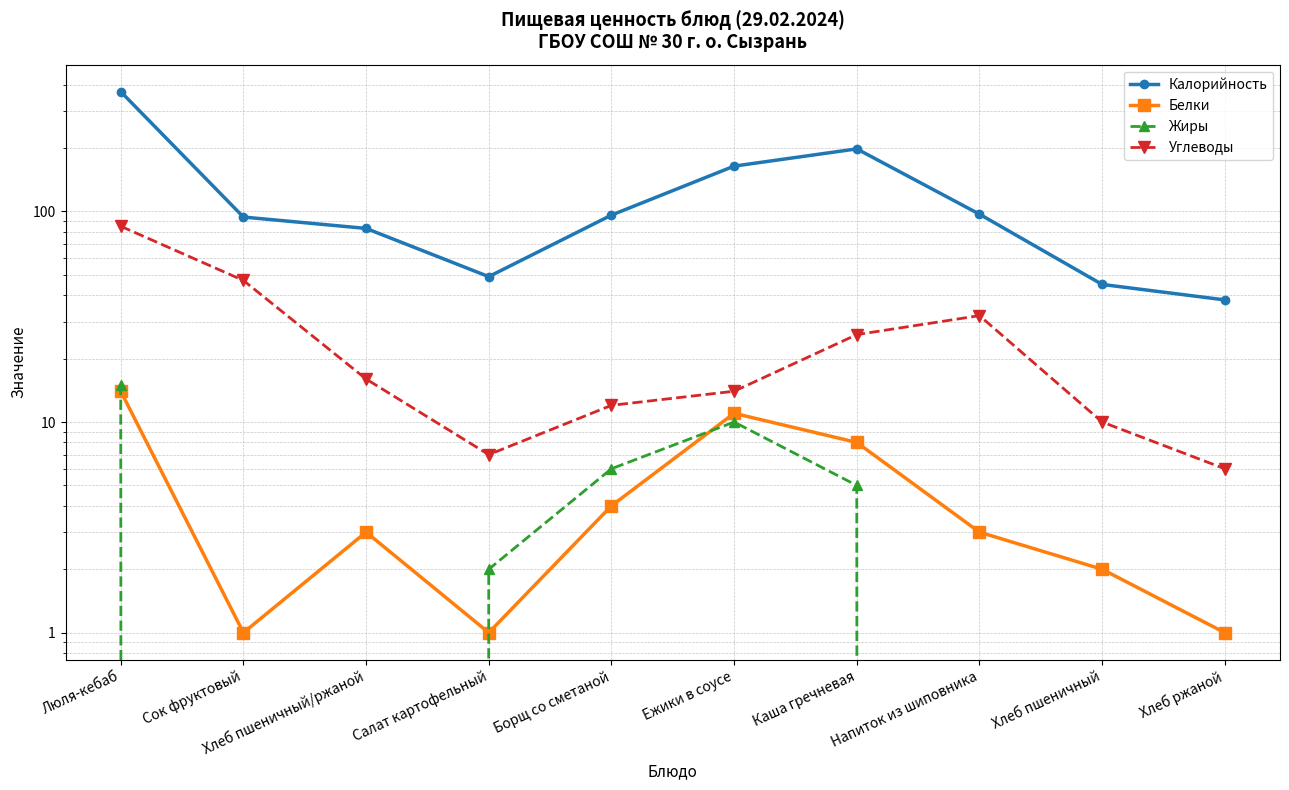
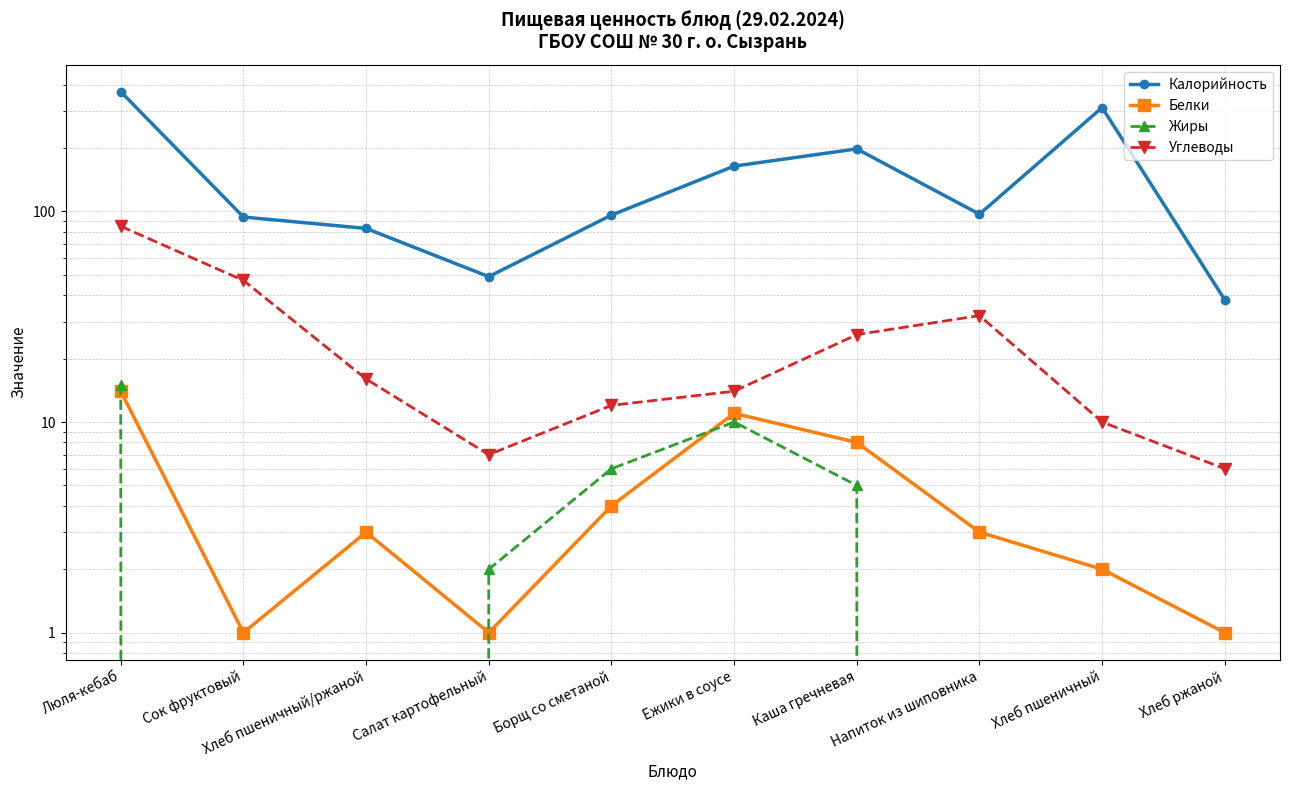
Калорийность, Хлеб пшеничный: 45 -> 310
